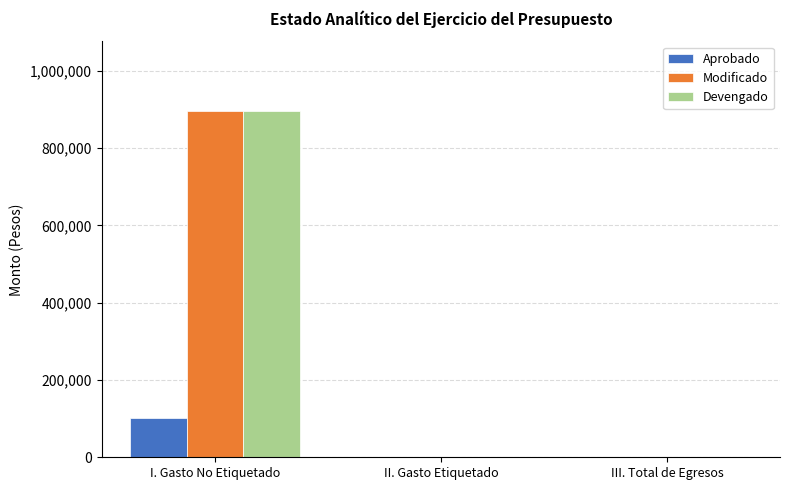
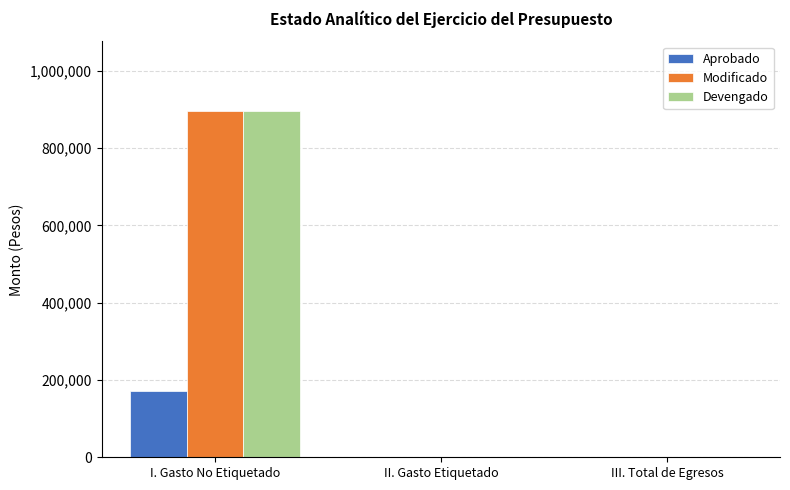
Aprobado, I. Gasto No Etiquetado: 100,000 -> 170,000
